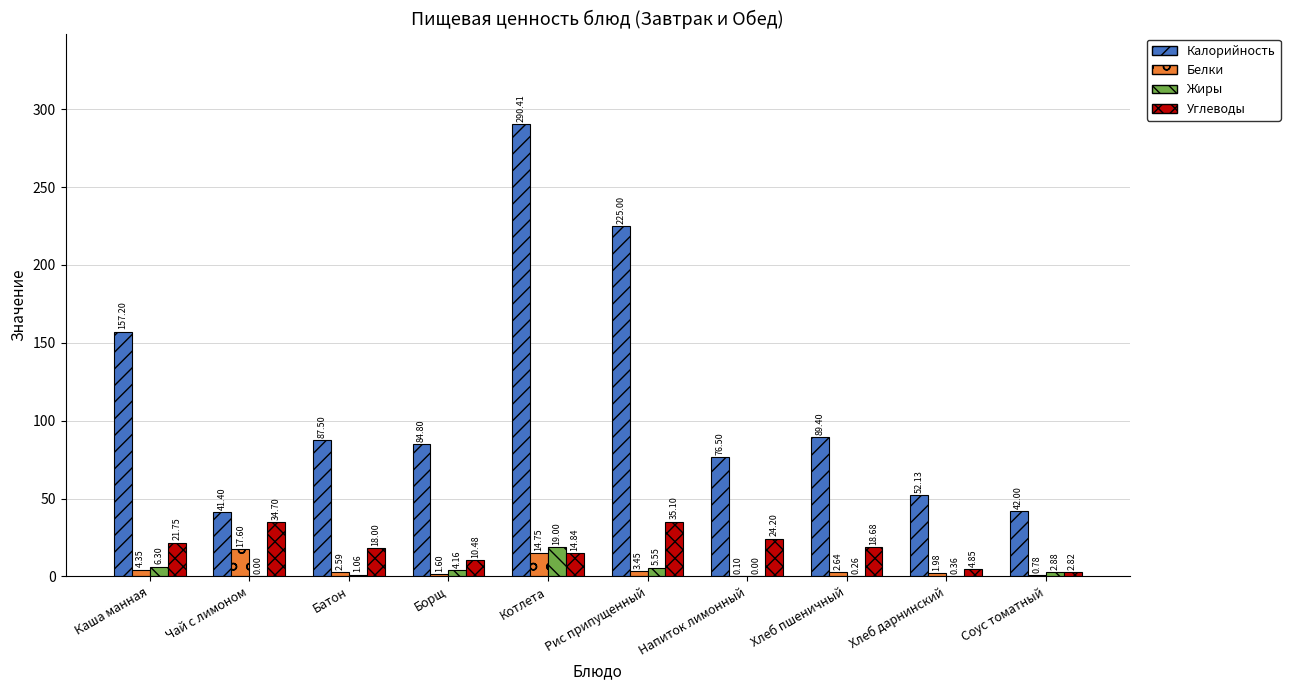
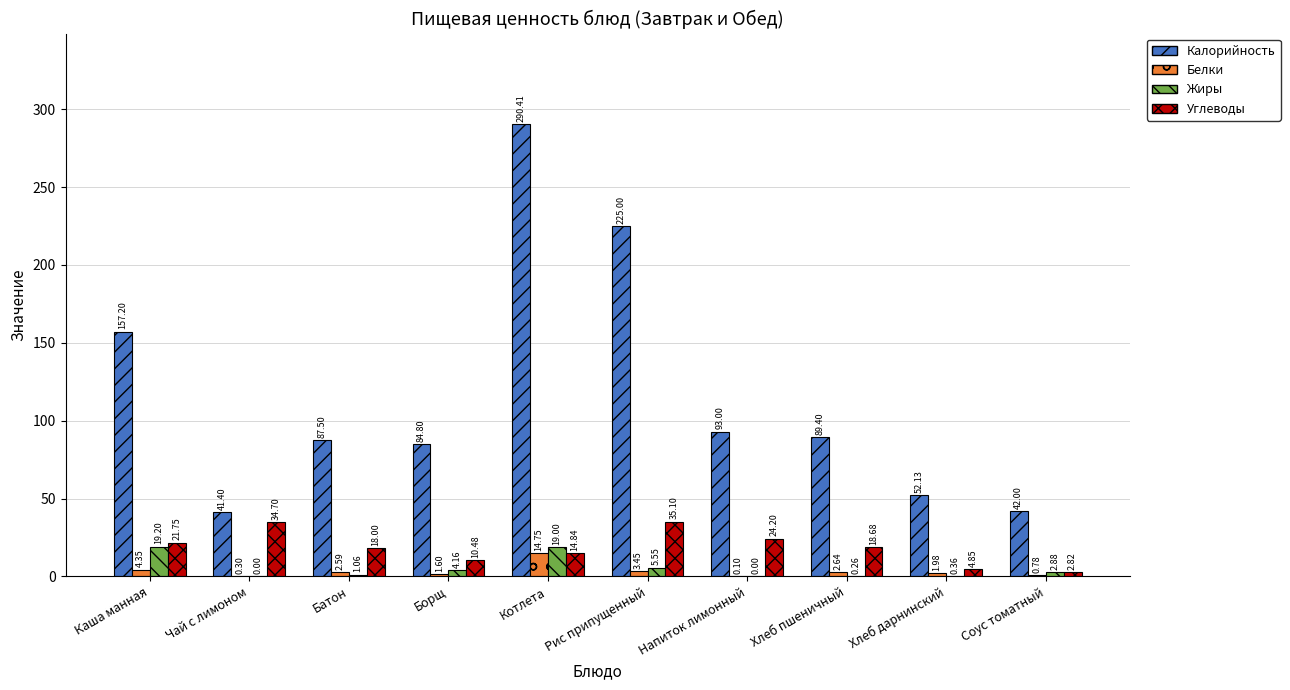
Жиры, Каша манная: 6.30 -> 19.20
Белки, Чай с лимоном: 17.60 -> 0.30
Калорийность, Напиток лимонный: 76.50 -> 93.00
